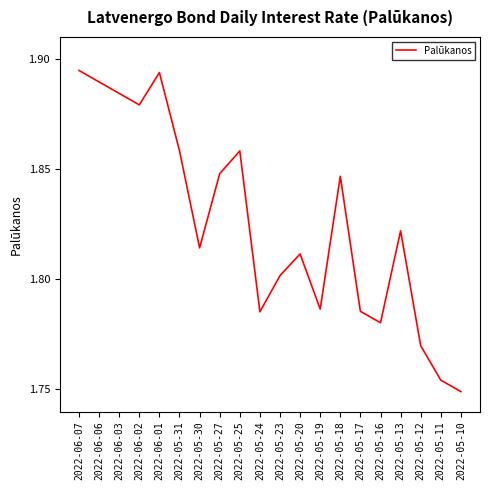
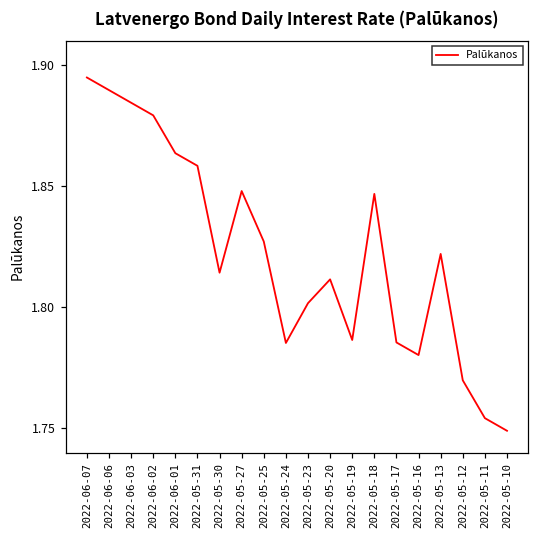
2022-06-01: 1.894 -> 1.864
2022-05-25: 1.858 -> 1.827
